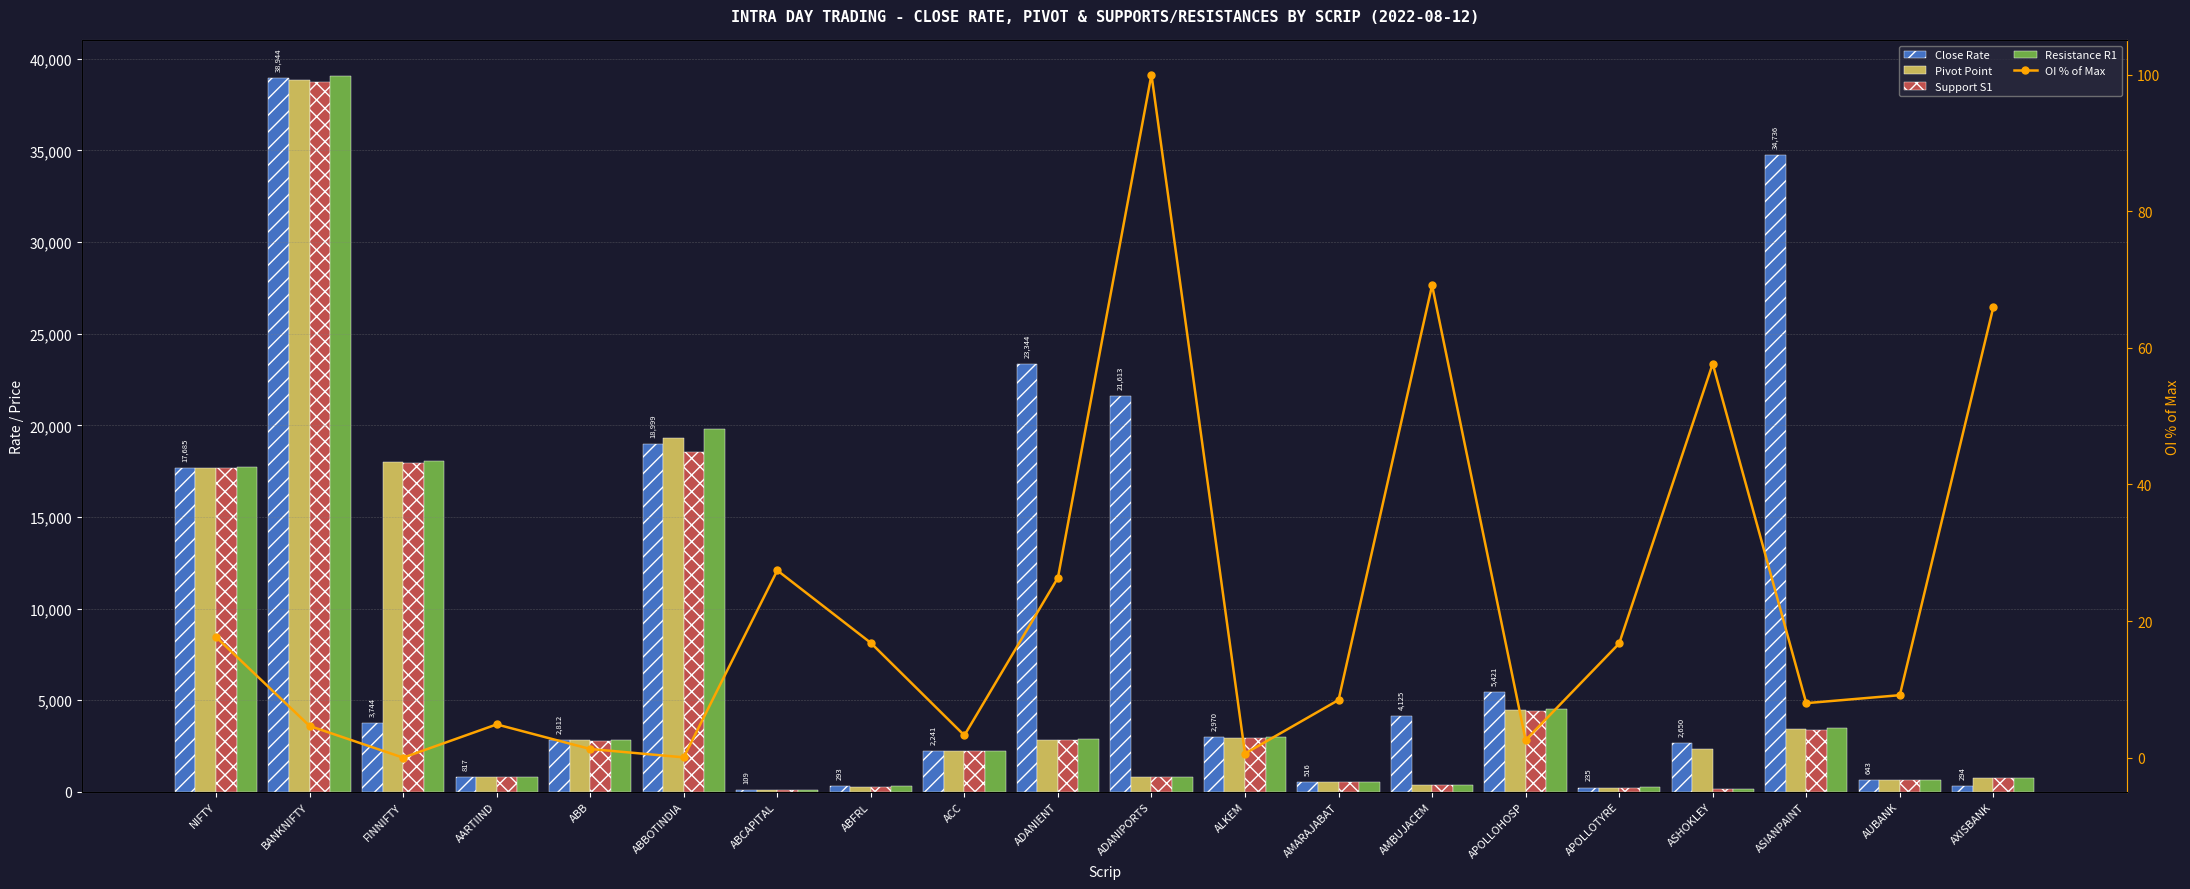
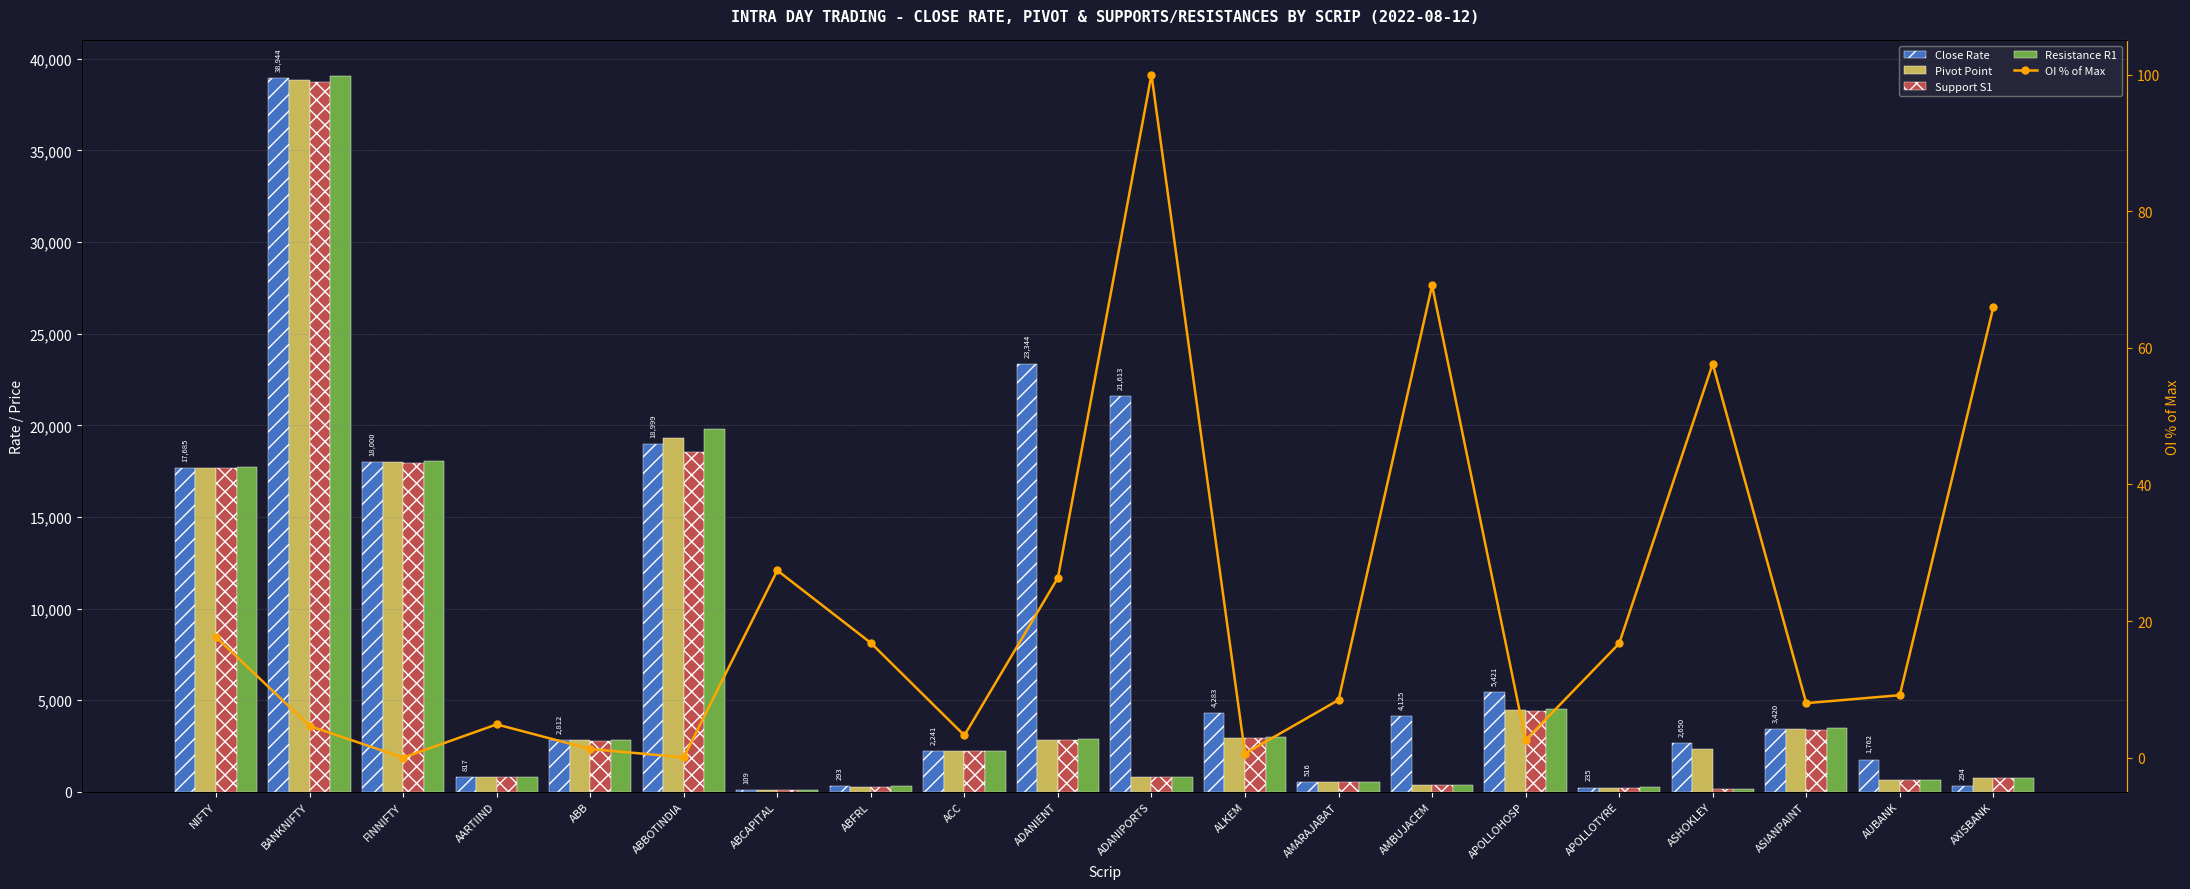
Close Rate, FINNIFTY: 3,744 -> 18,000
Close Rate, ALKEM: 2,970 -> 4,283
Close Rate, ASIANPAINT: 34,736 -> 3,420
Close Rate, AUBANK: 643 -> 1,762
